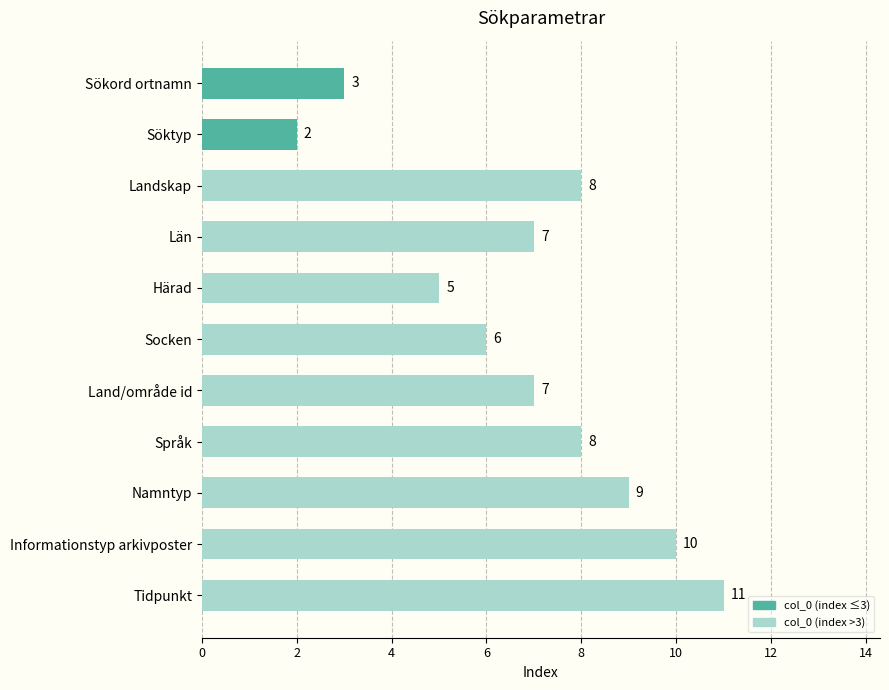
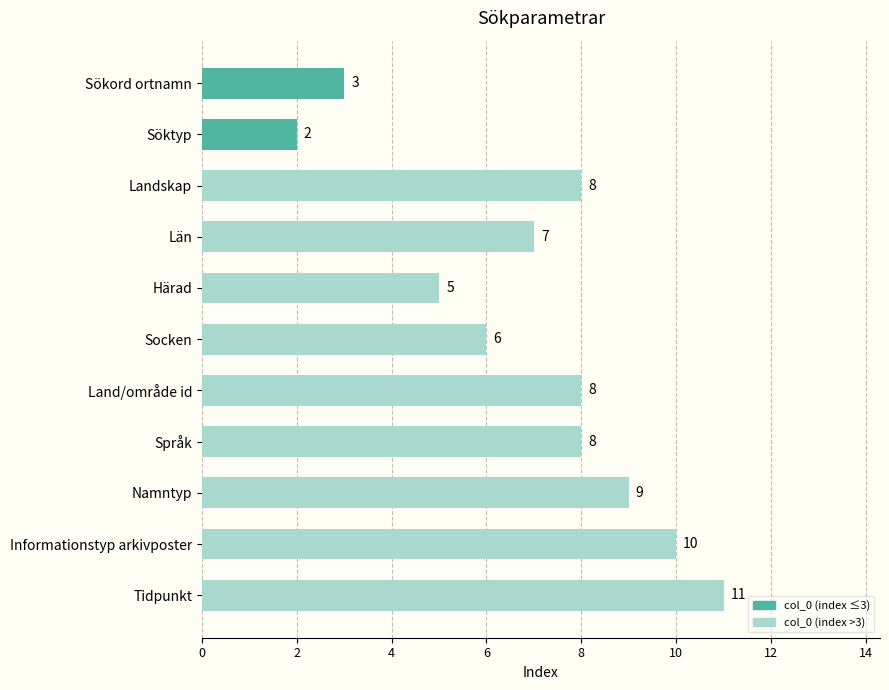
Land/område id: 7 -> 8
